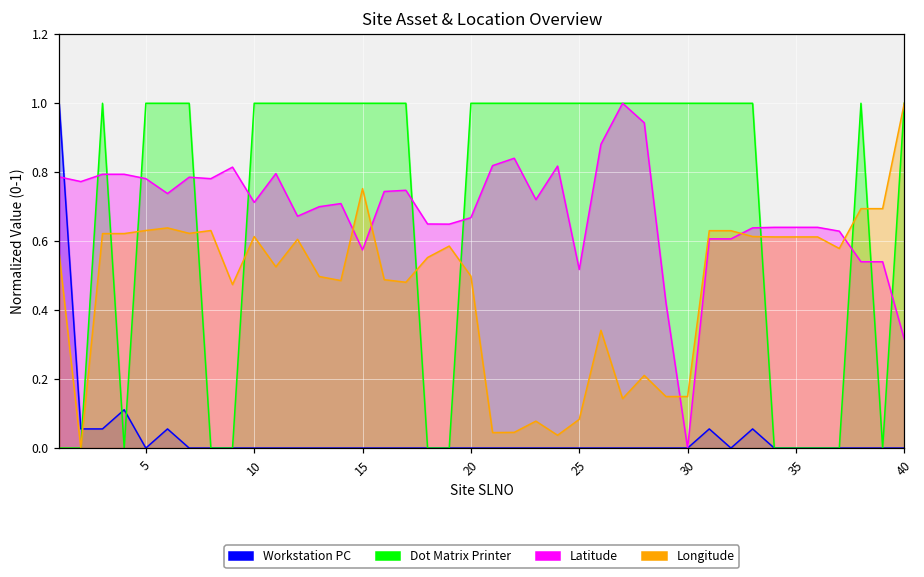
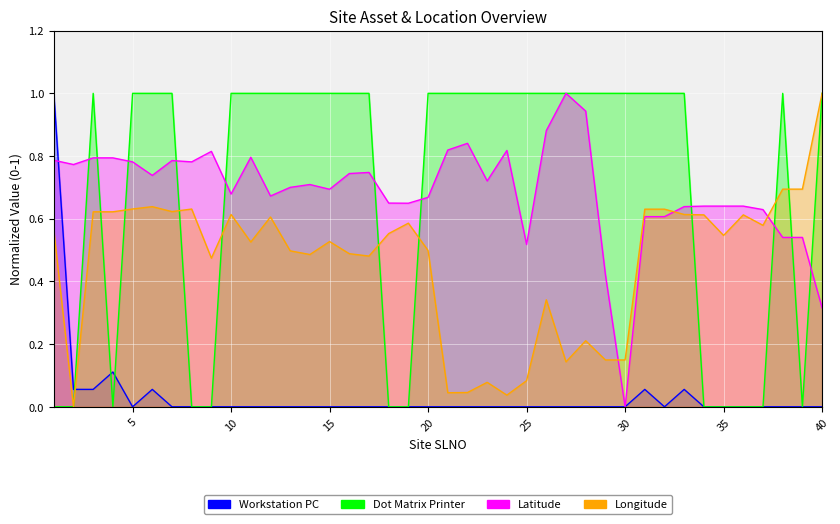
Latitude, 10: 0.71 -> 0.68
Latitude, 15: 0.57 -> 0.69
Longitude, 15: 0.75 -> 0.53
Longitude, 35: 0.61 -> 0.55
